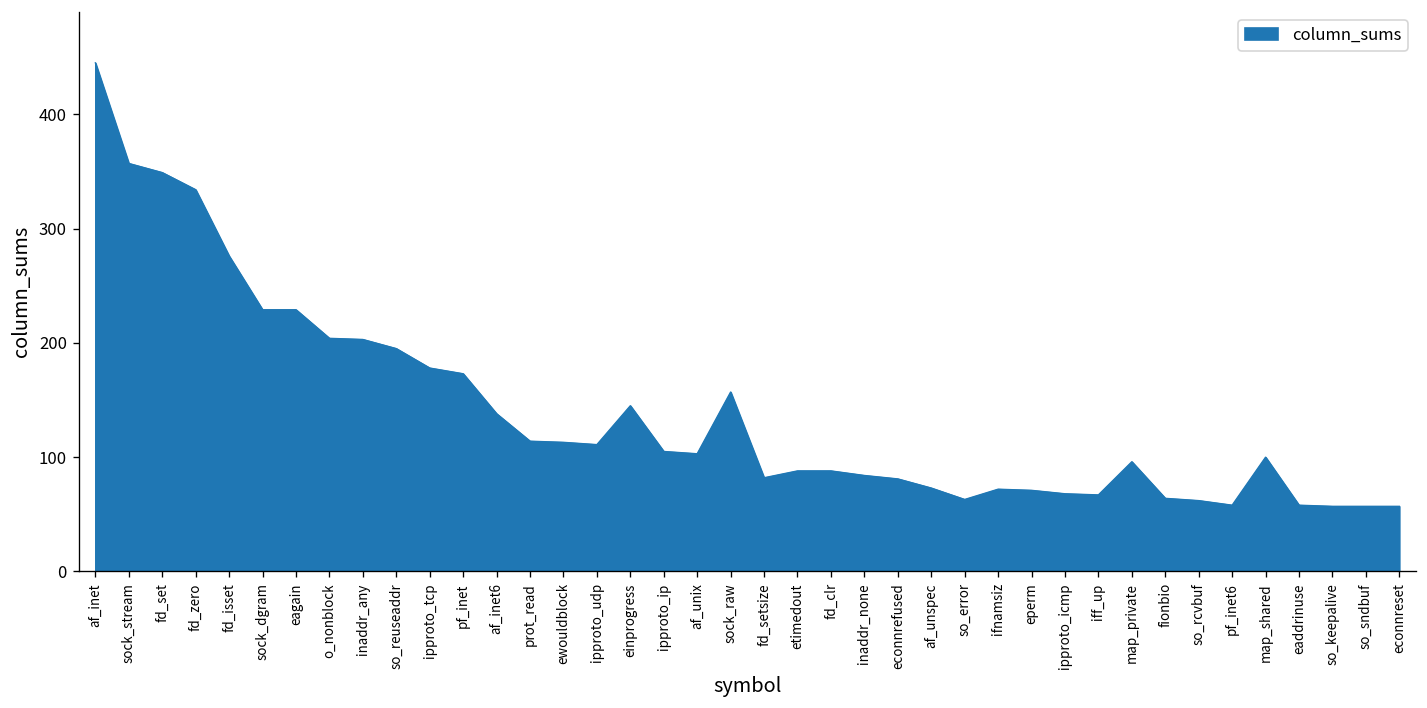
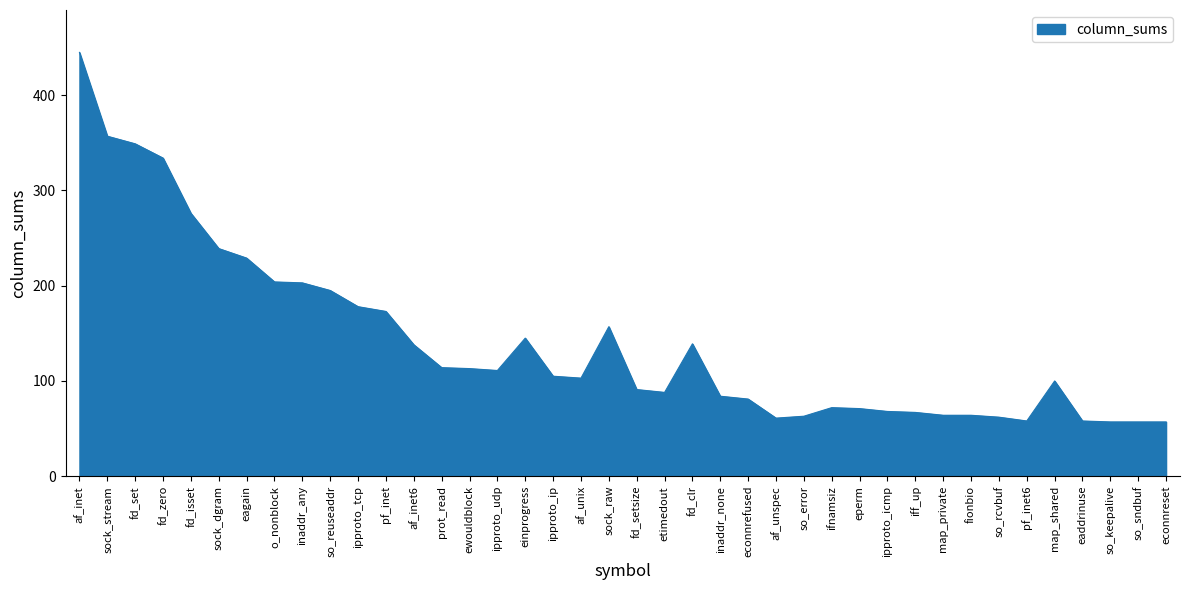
sock_dgram: 230 -> 240
fd_setsize: 80 -> 90
fd_clr: 90 -> 140
af_unspec: 70 -> 60
map_private: 100 -> 60
